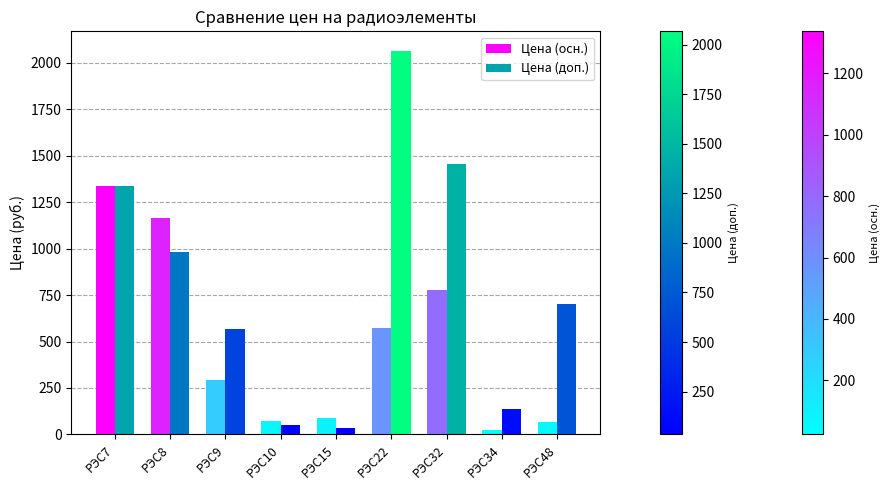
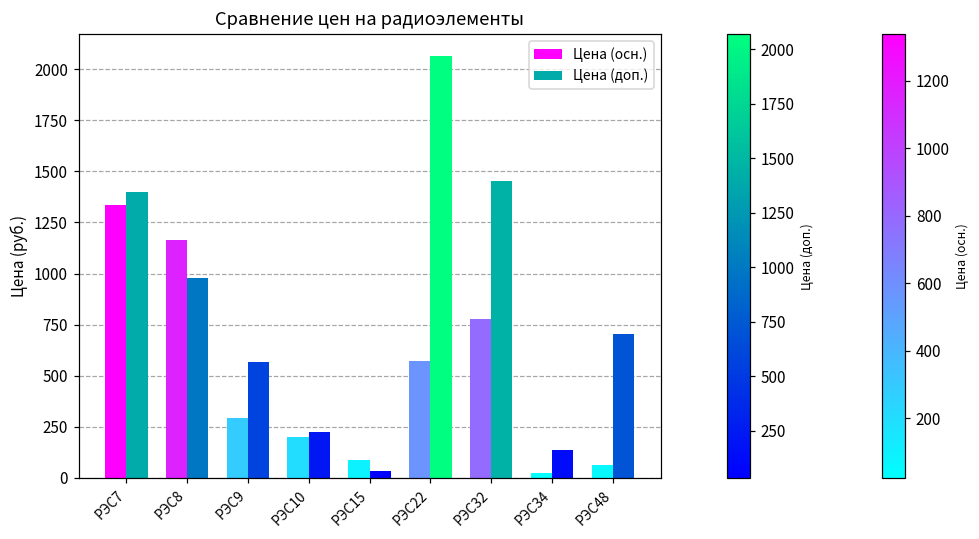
Цена (доп.), РЭС7: 1340 -> 1400
Цена (осн.), РЭС10: 70 -> 200
Цена (доп.), РЭС10: 50 -> 220
